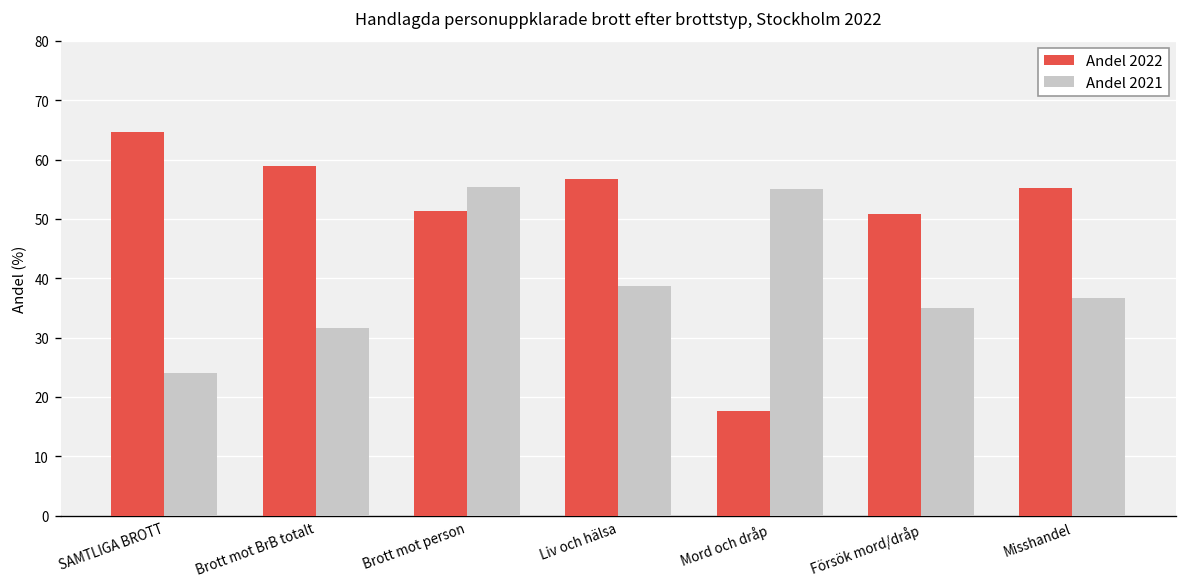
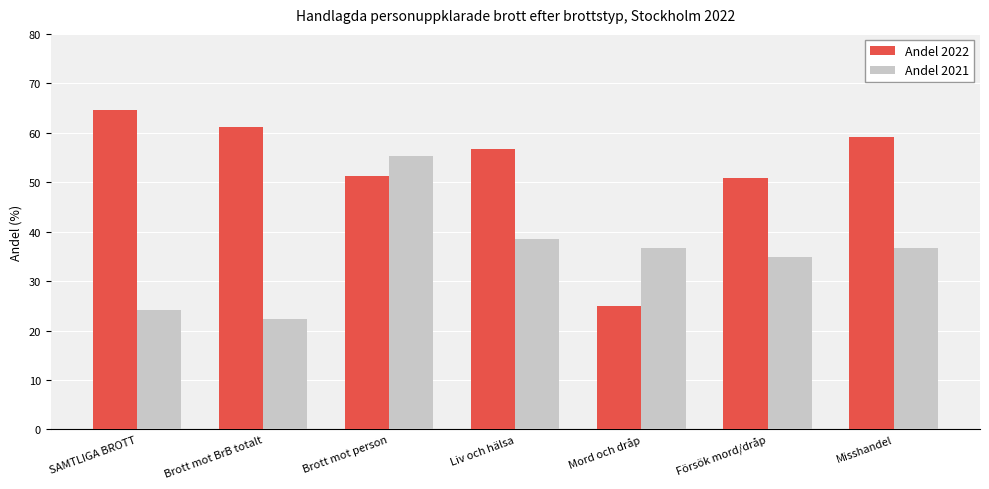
Andel 2022, Brott mot BrB totalt: 59 -> 61
Andel 2021, Brott mot BrB totalt: 32 -> 22
Andel 2022, Mord och dråp: 18 -> 25
Andel 2021, Mord och dråp: 55 -> 37
Andel 2022, Misshandel: 55 -> 59
